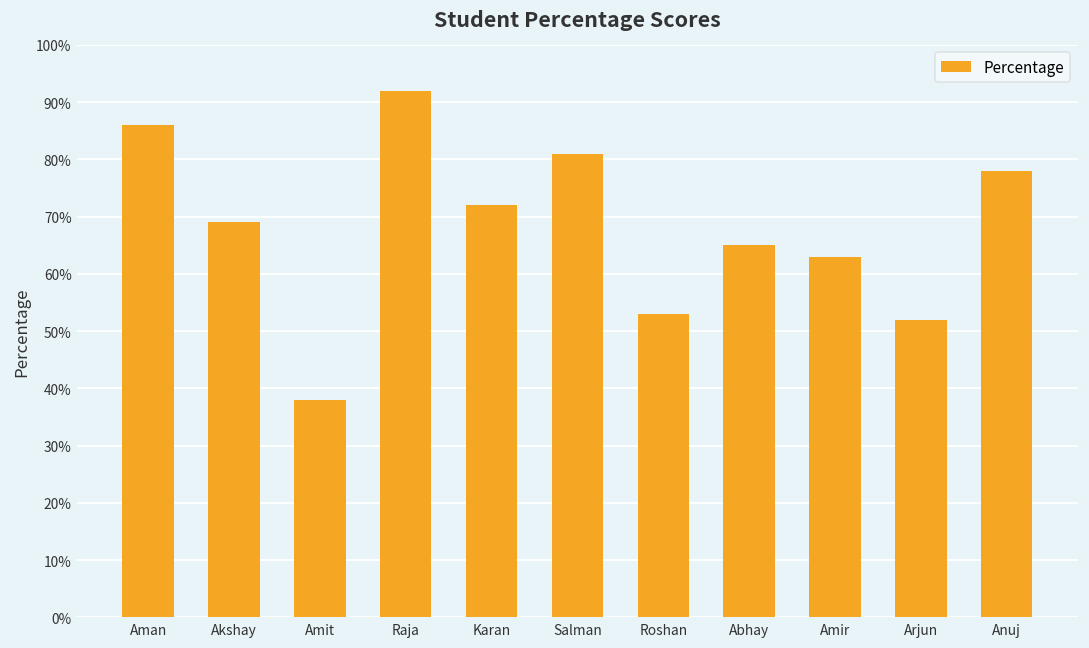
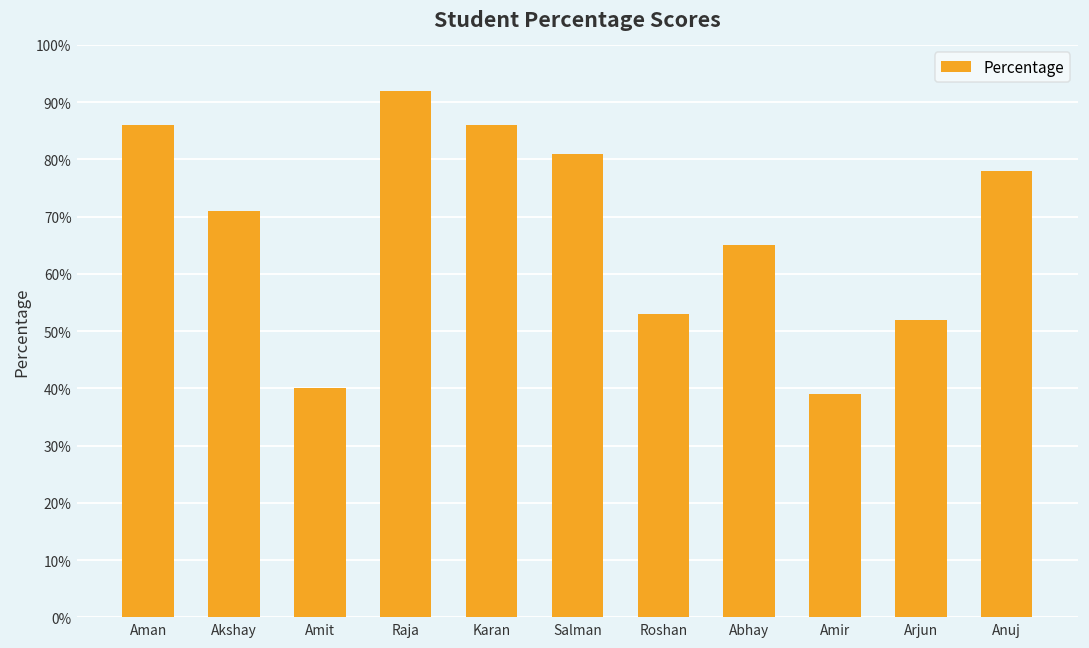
Akshay: 69% -> 71%
Amit: 38% -> 40%
Karan: 72% -> 86%
Amir: 63% -> 39%
